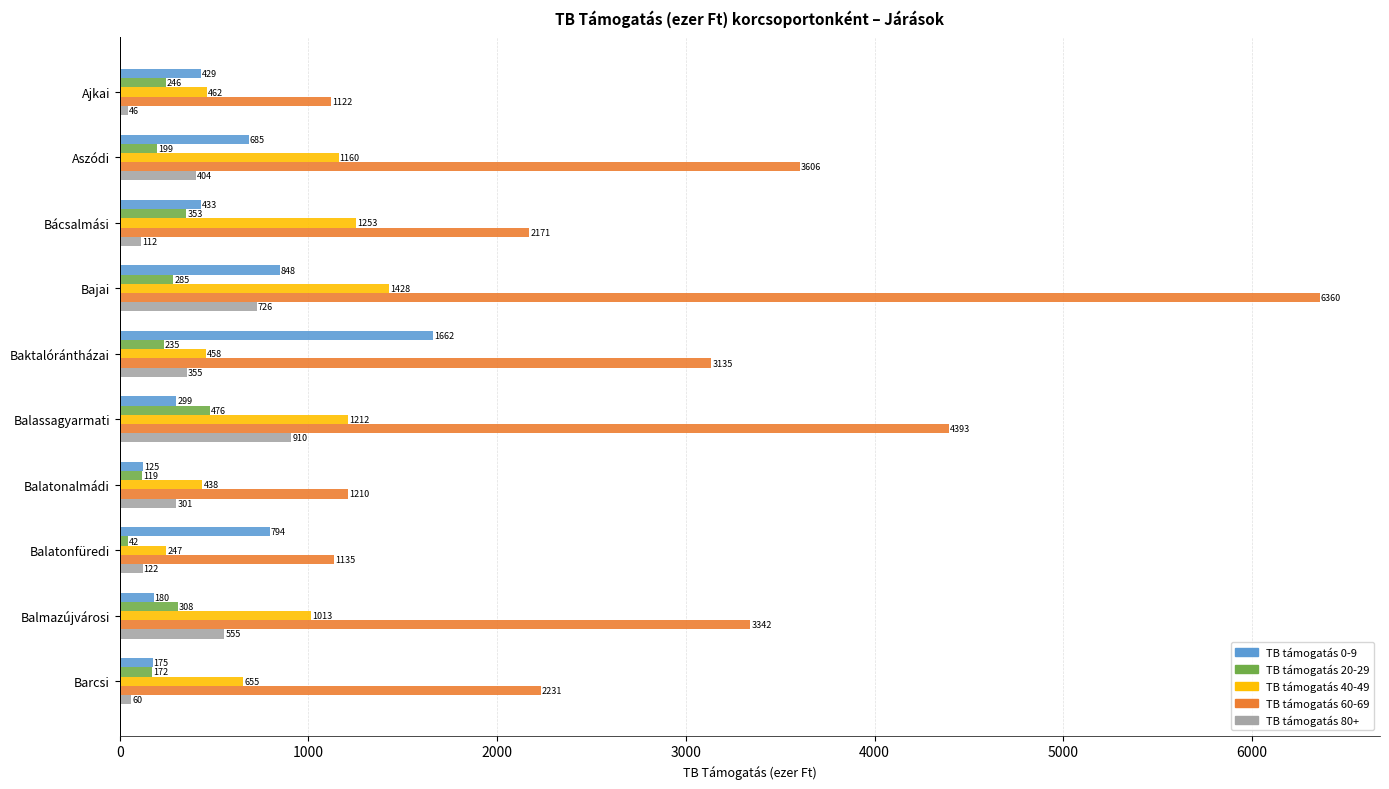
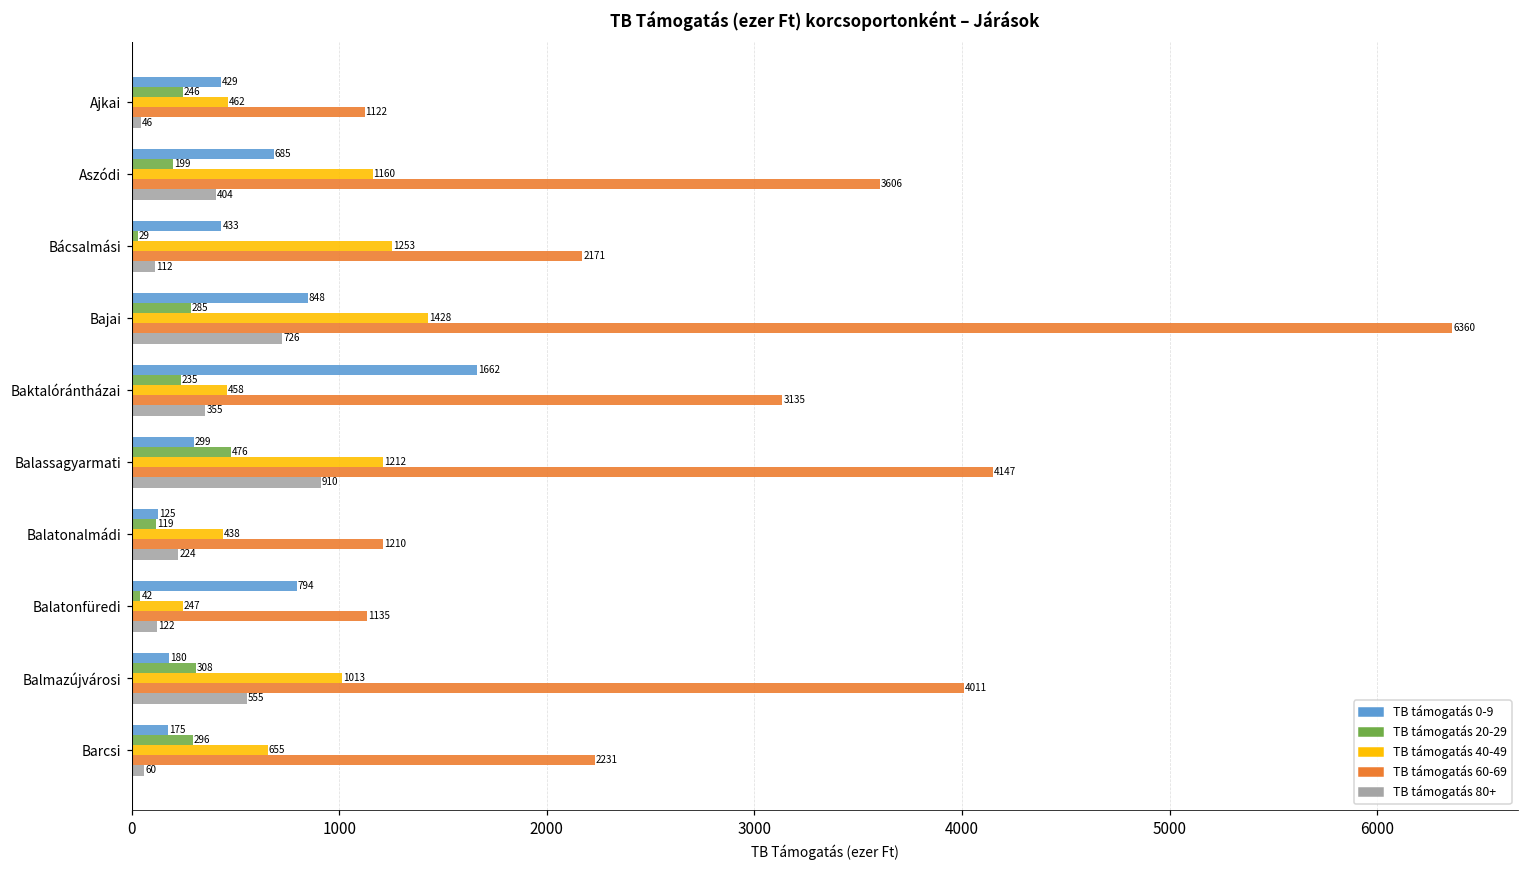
TB támogatás 20-29, Bácsalmási: 353 -> 29
TB támogatás 60-69, Balassagyarmati: 4393 -> 4147
TB támogatás 80+, Balatonalmádi: 301 -> 224
TB támogatás 60-69, Balmazújvárosi: 3342 -> 4011
TB támogatás 20-29, Barcsi: 172 -> 296
